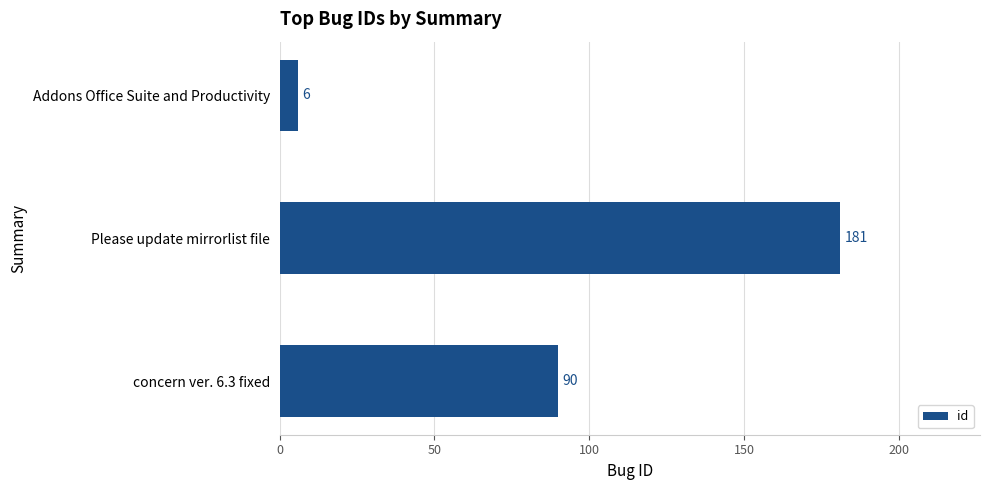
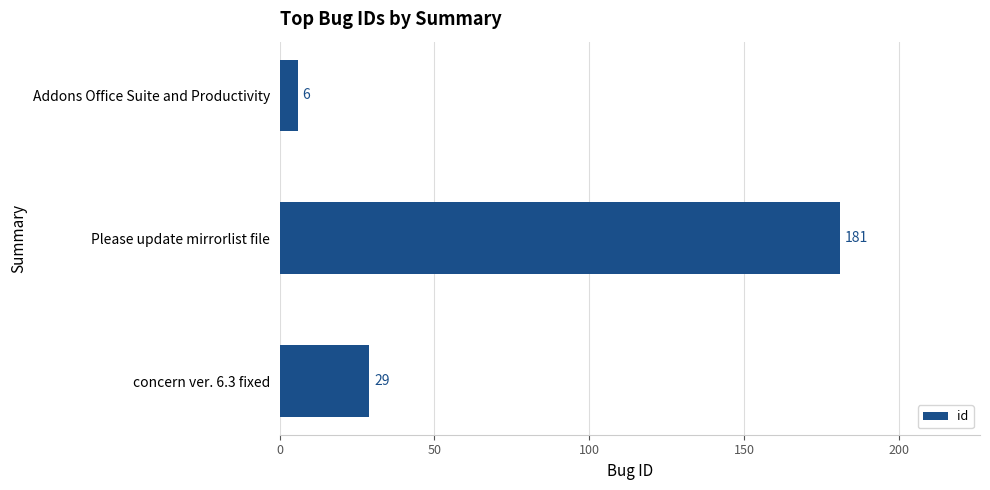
concern ver. 6.3 fixed: 90 -> 29
